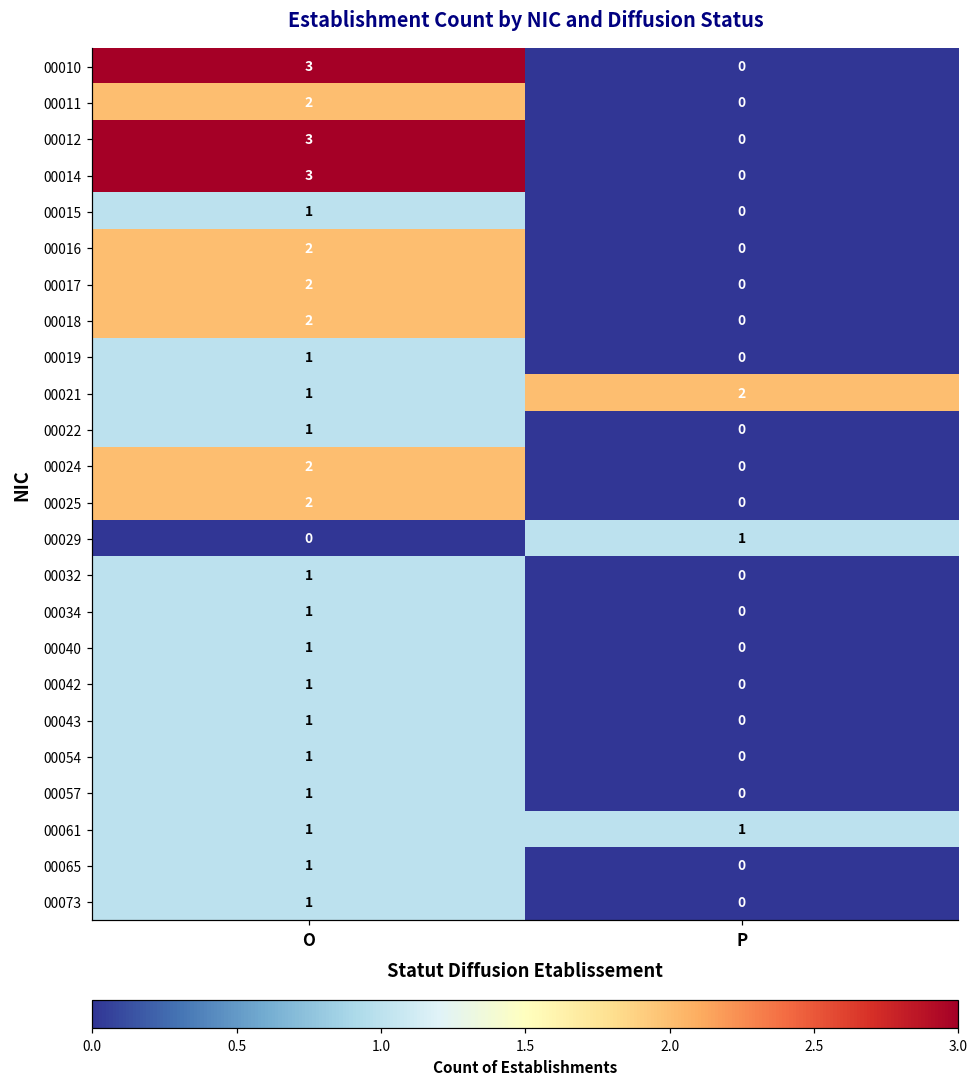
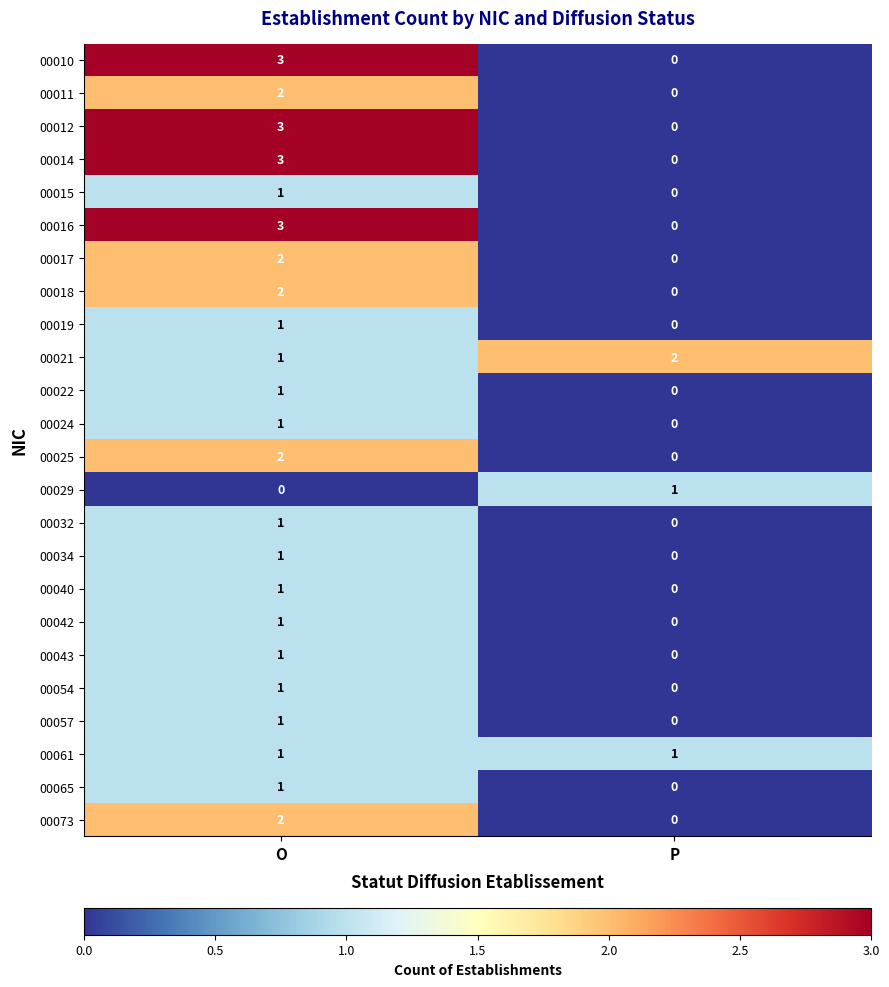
00016, O: 2 -> 3
00024, O: 2 -> 1
00073, O: 1 -> 2
